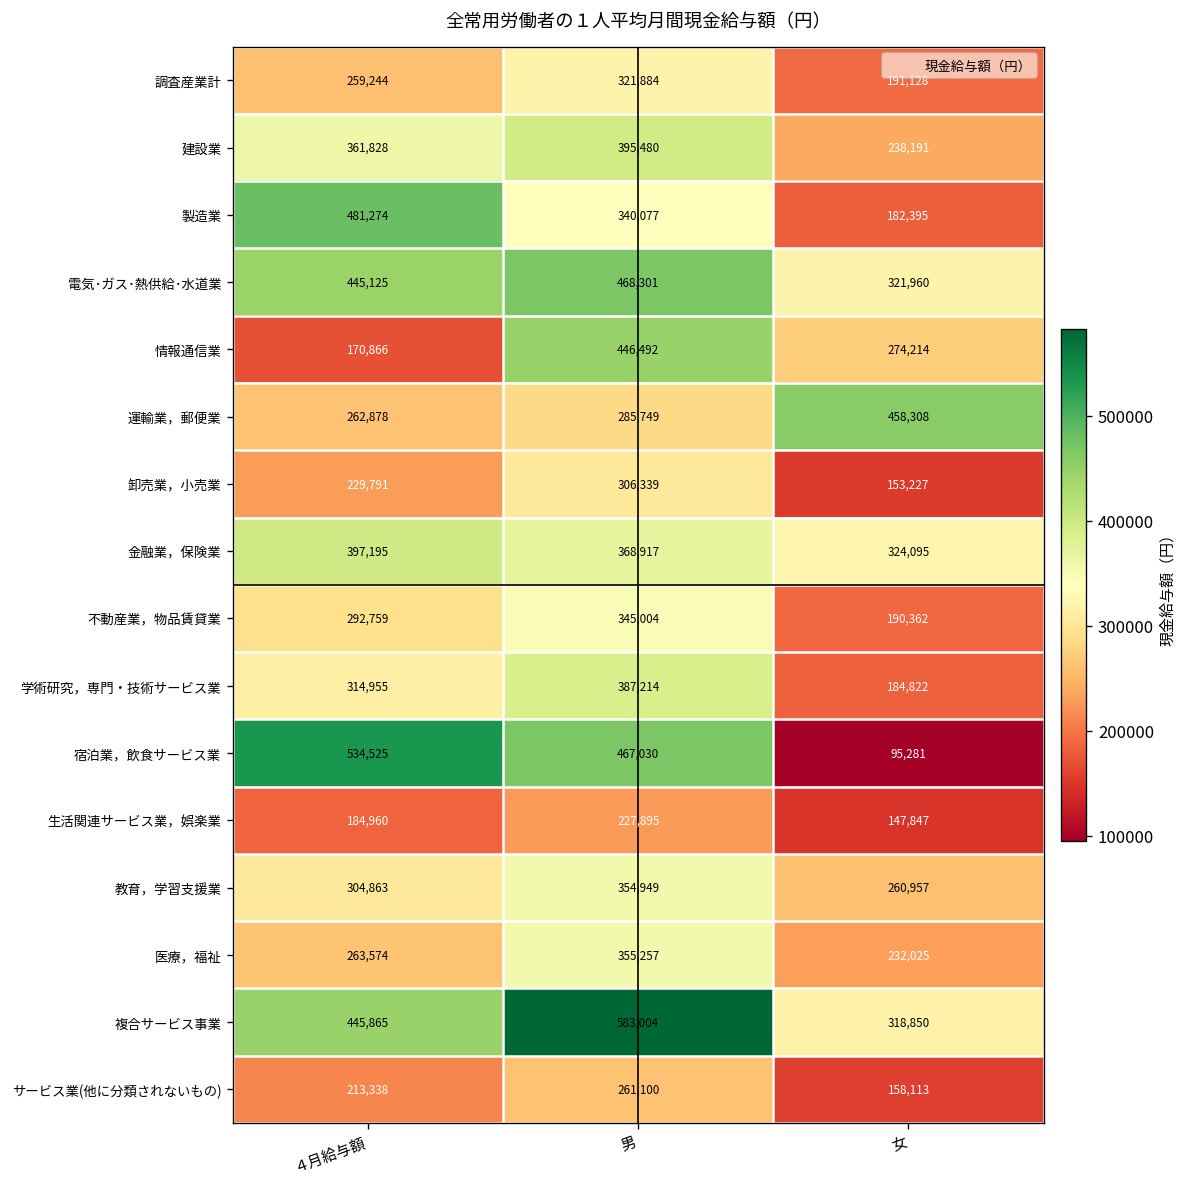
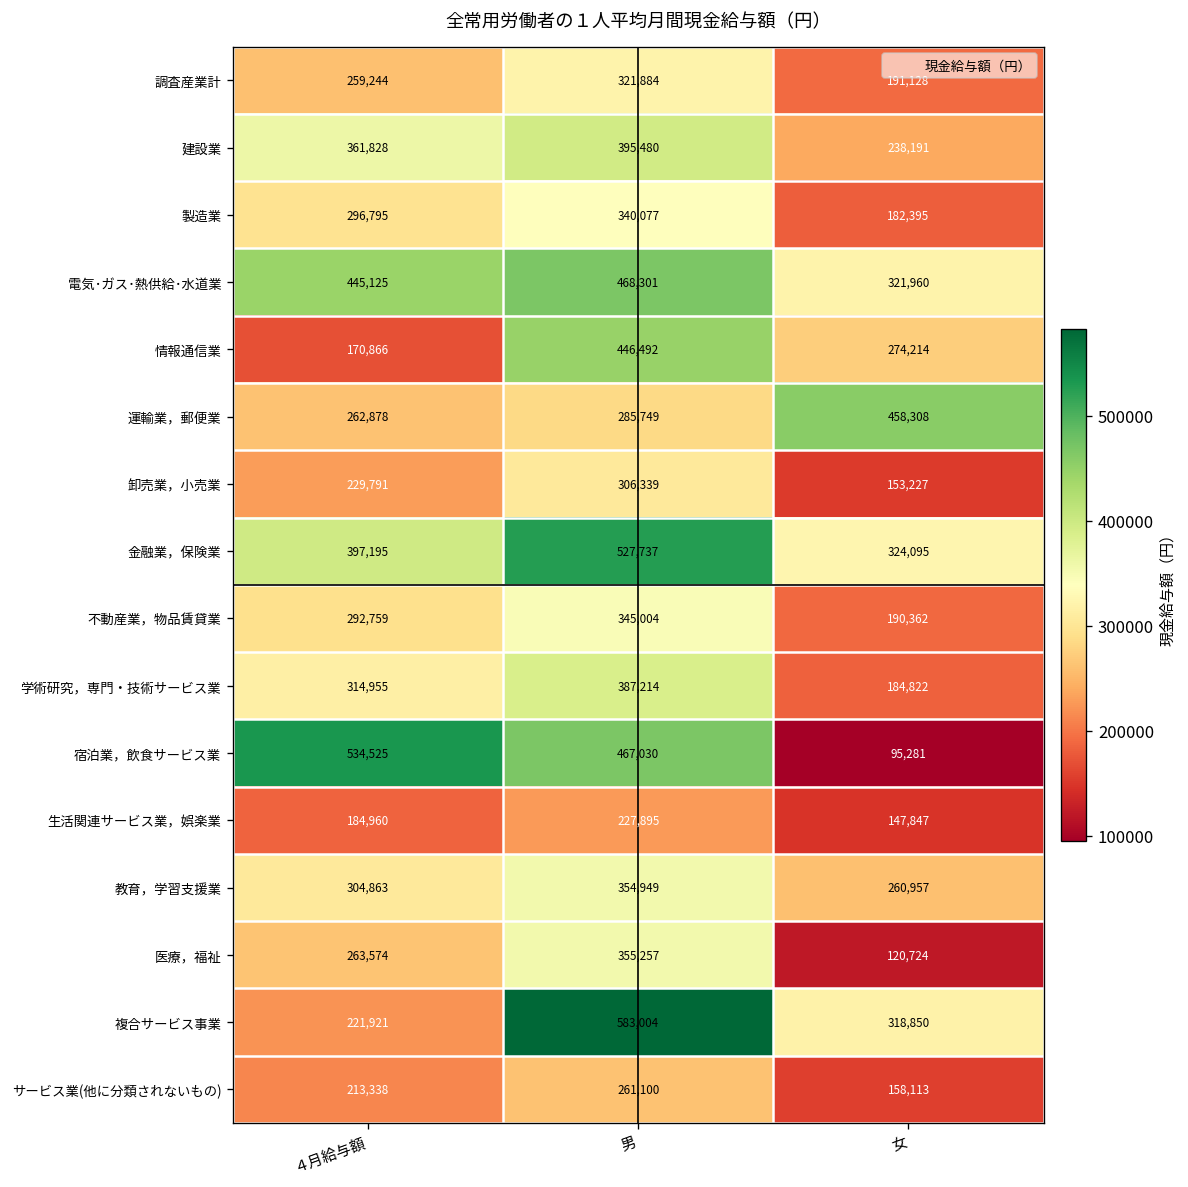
製造業, ４月給与額: 481,274 -> 296,795
金融業，保険業, 男: 368,917 -> 527,737
医療，福祉, 女: 232,025 -> 120,724
複合サービス事業, ４月給与額: 445,865 -> 221,921
